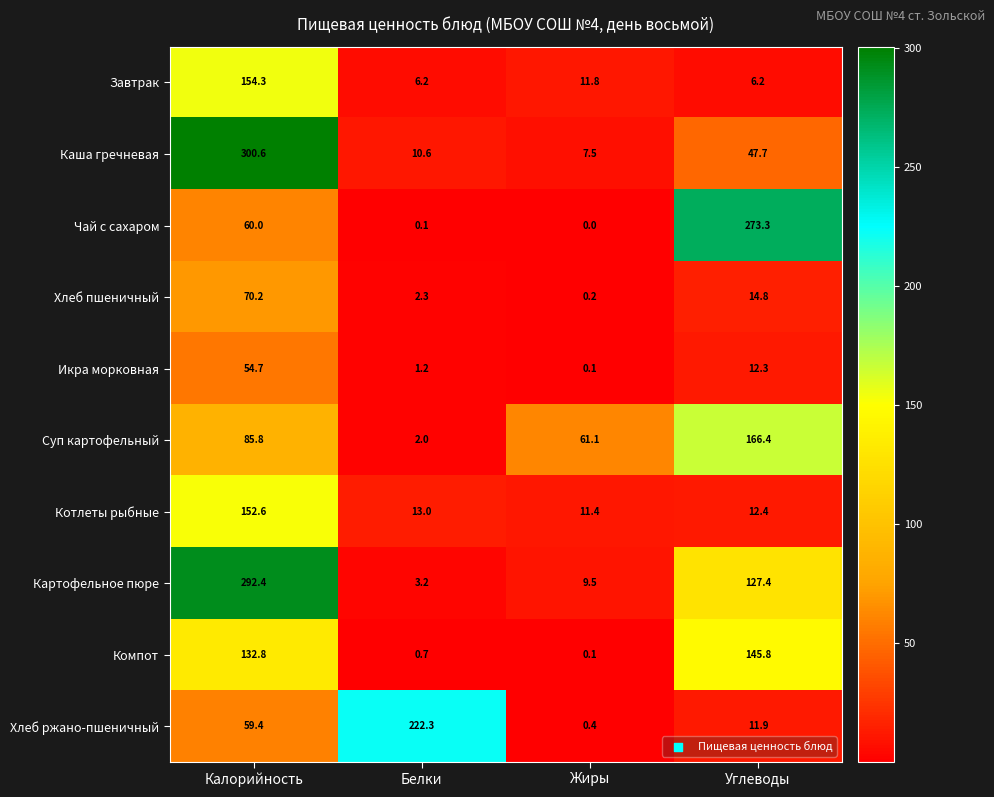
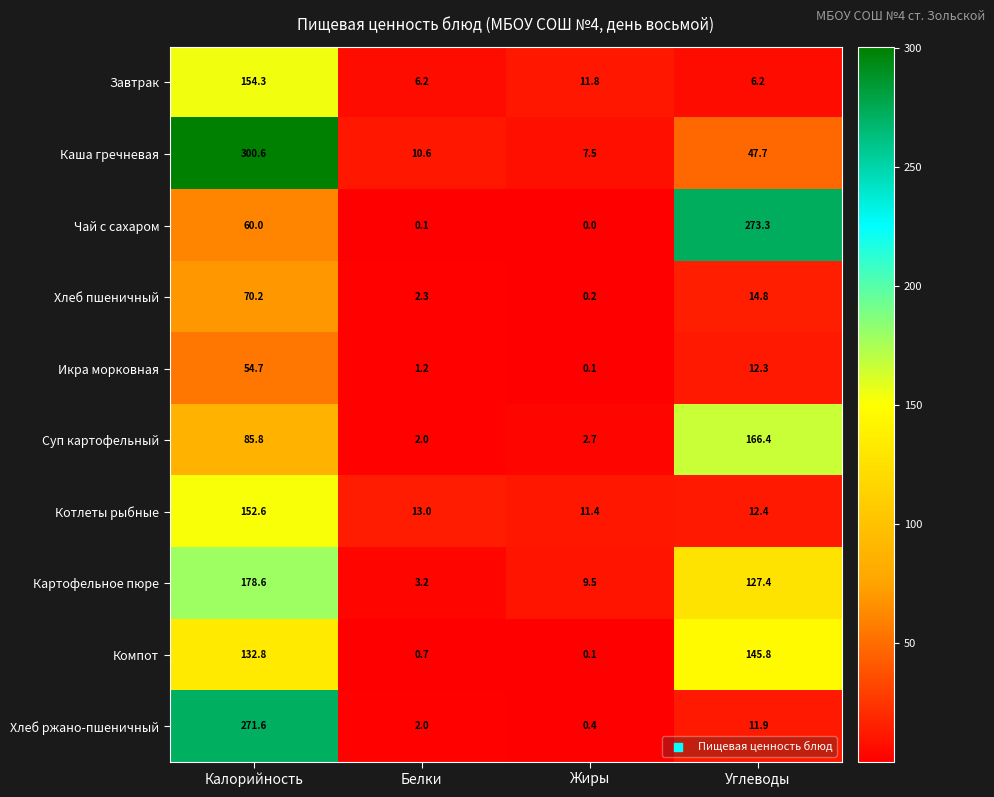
Суп картофельный, Жиры: 61.1 -> 2.7
Картофельное пюре, Калорийность: 292.4 -> 178.6
Хлеб ржано-пшеничный, Калорийность: 59.4 -> 271.6
Хлеб ржано-пшеничный, Белки: 222.3 -> 2.0
